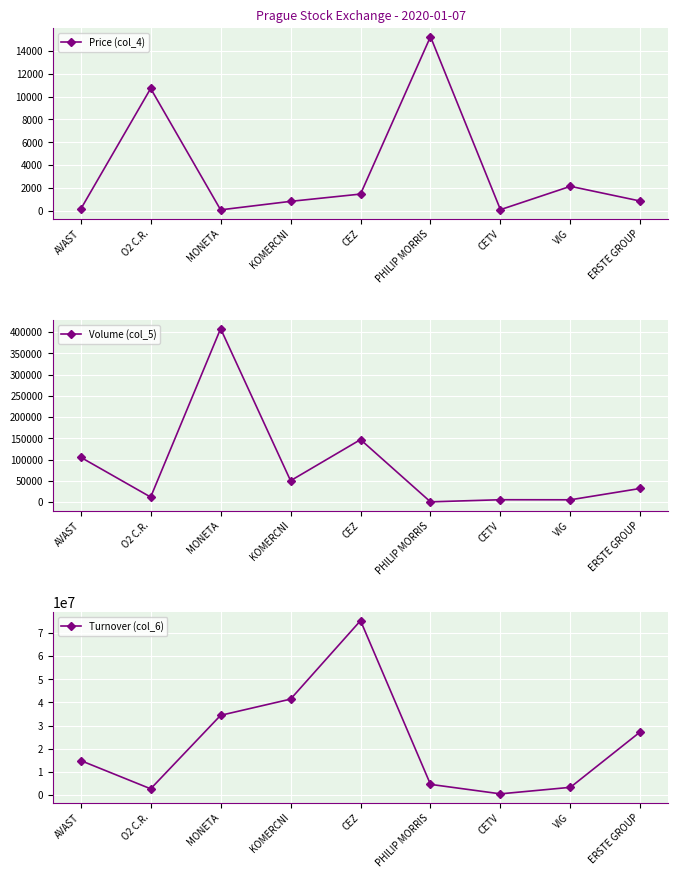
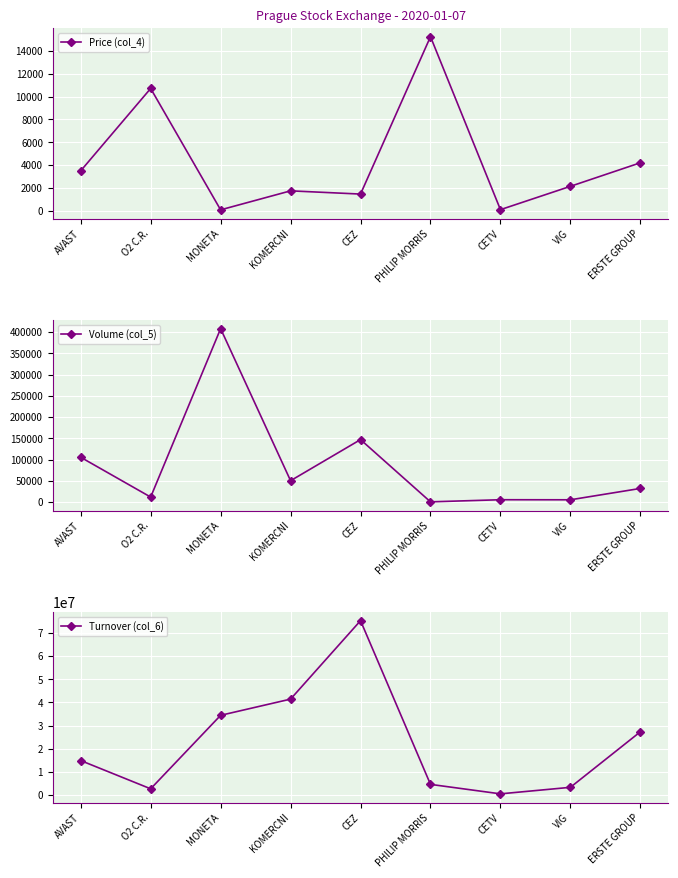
Prague Stock Exchange - 2020-01-07, AVAST: 100 -> 3500
Prague Stock Exchange - 2020-01-07, KOMERCNI: 800 -> 1700
Prague Stock Exchange - 2020-01-07, ERSTE GROUP: 900 -> 4200
